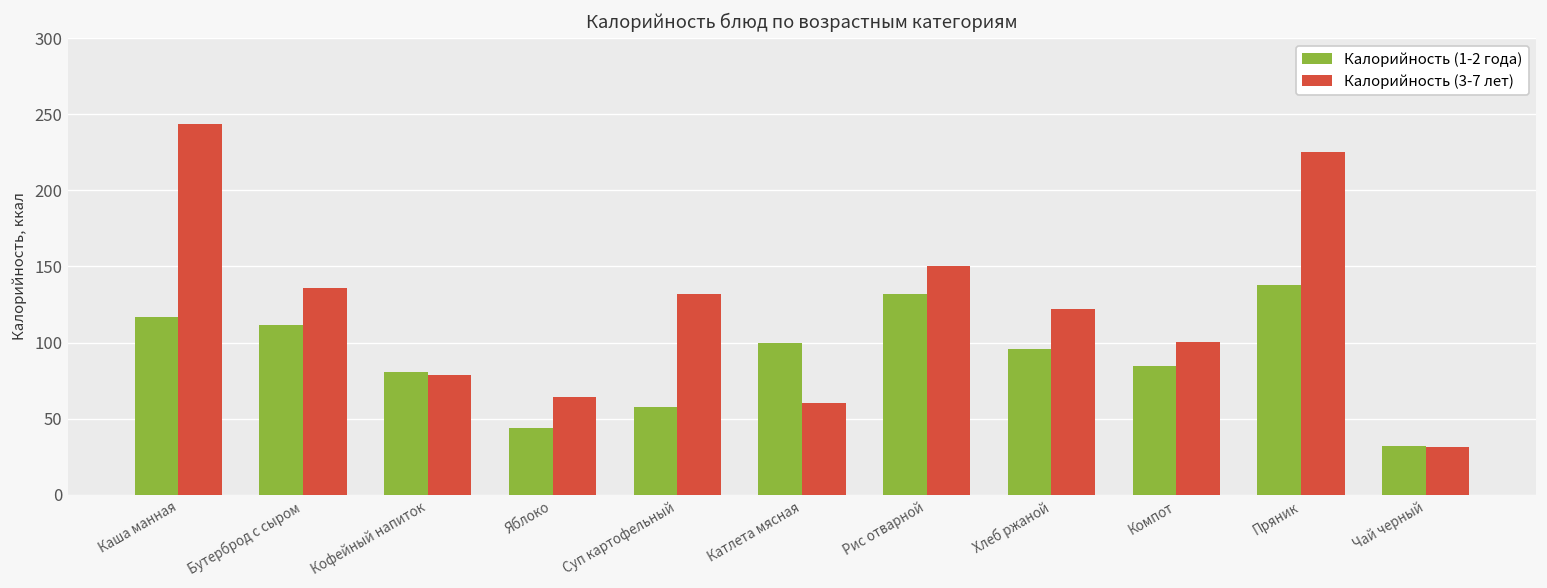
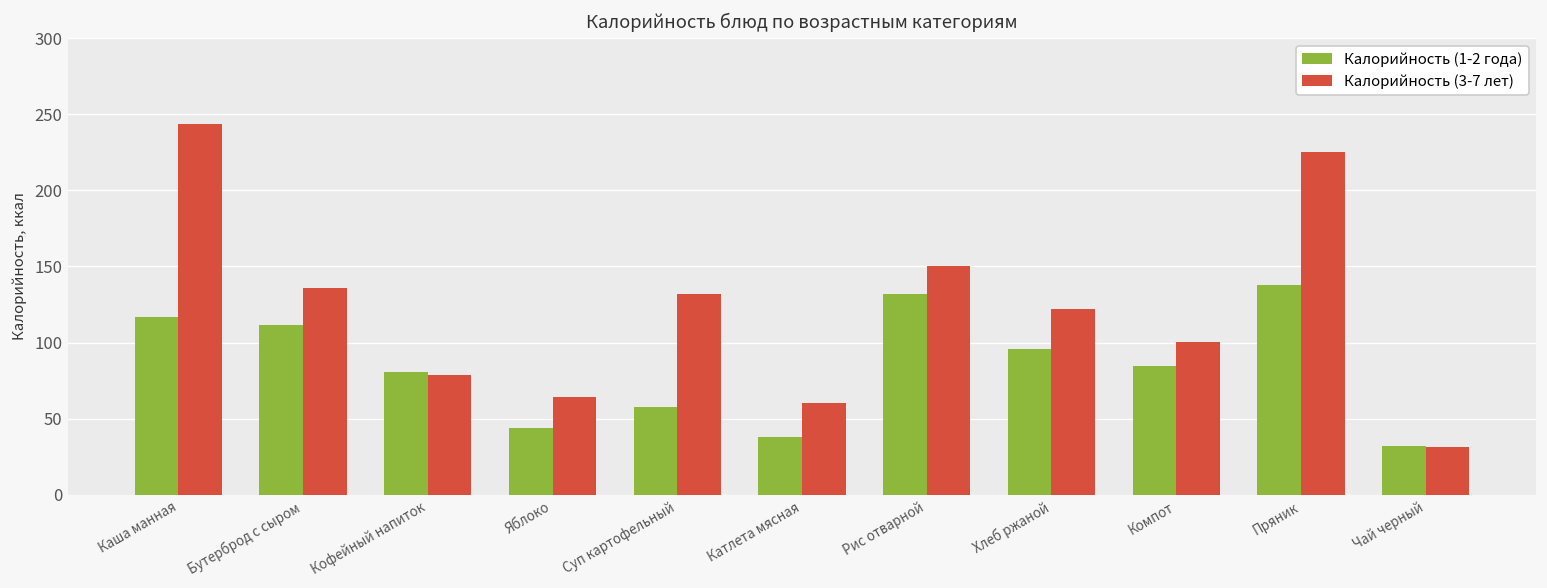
Калорийность (1-2 года), Катлета мясная: 100 -> 38
